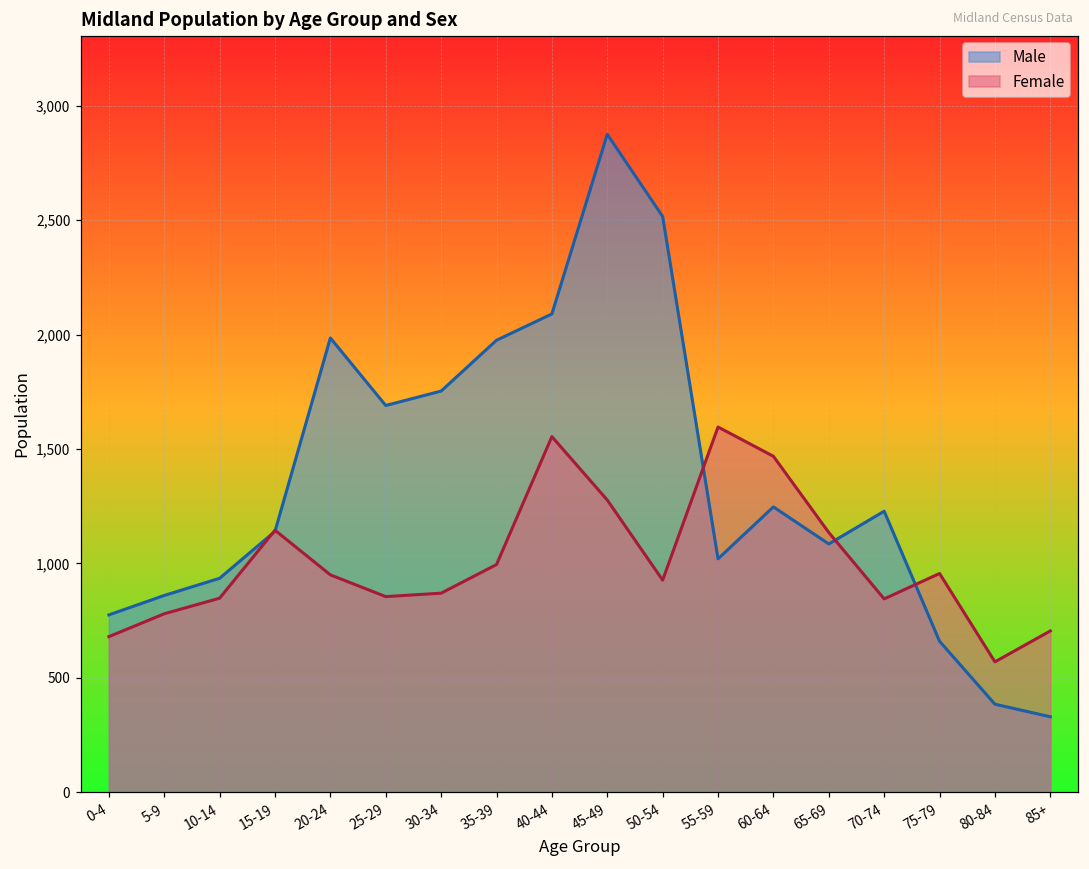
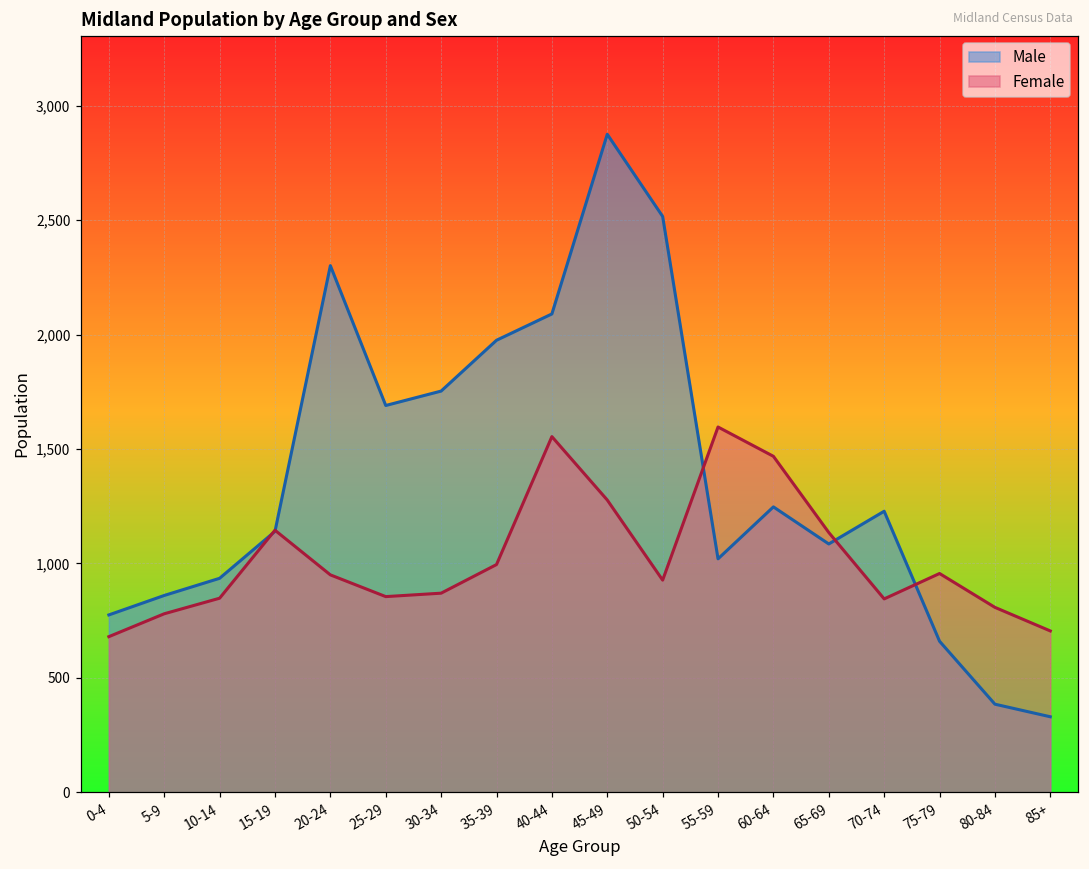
Male, 20-24: 1,990 -> 2,300
Female, 80-84: 570 -> 810
